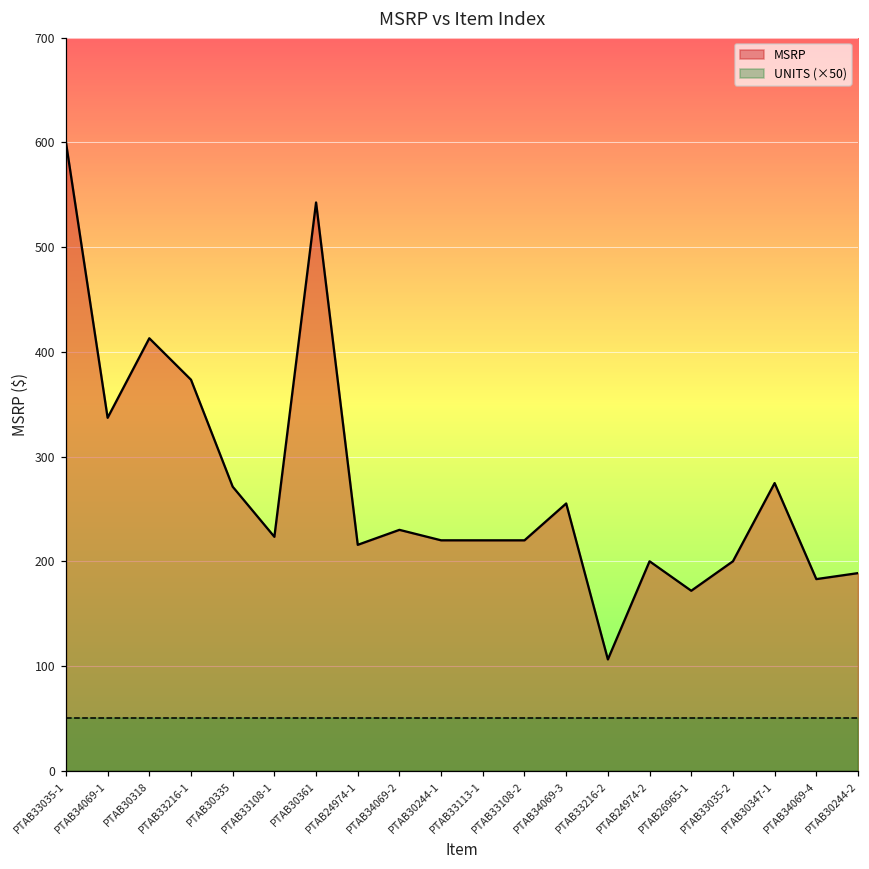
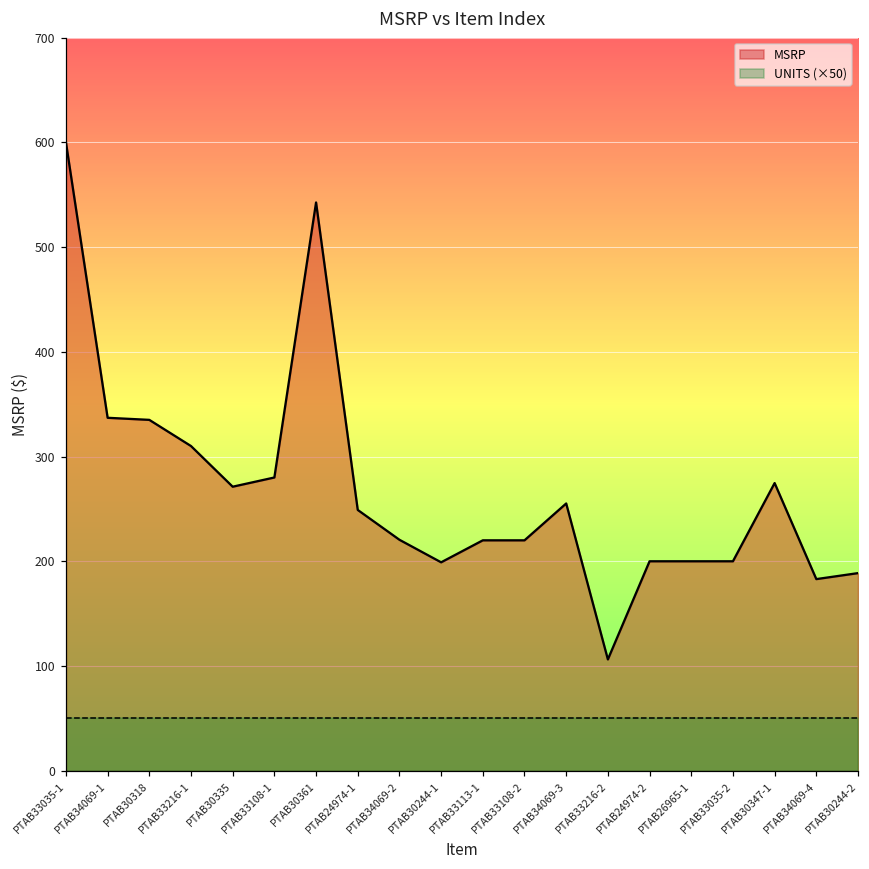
MSRP, PTAB30318: 410 -> 330
MSRP, PTAB33216-1: 370 -> 310
MSRP, PTAB33108-1: 220 -> 280
MSRP, PTAB24974-1: 220 -> 250
MSRP, PTAB34069-2: 230 -> 220
MSRP, PTAB30244-1: 220 -> 200
MSRP, PTAB26965-1: 170 -> 200
